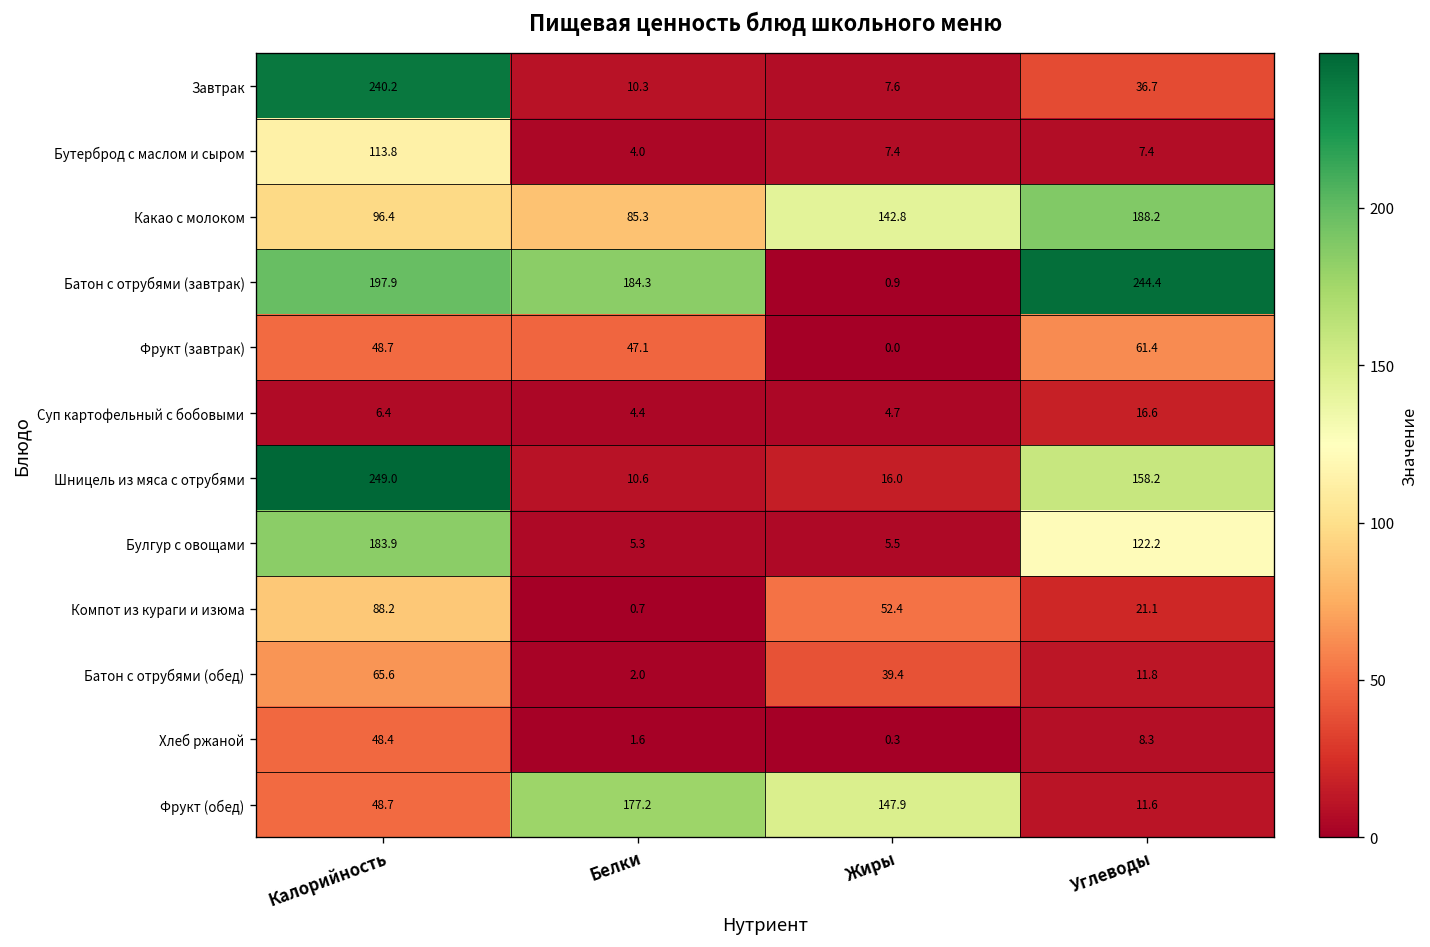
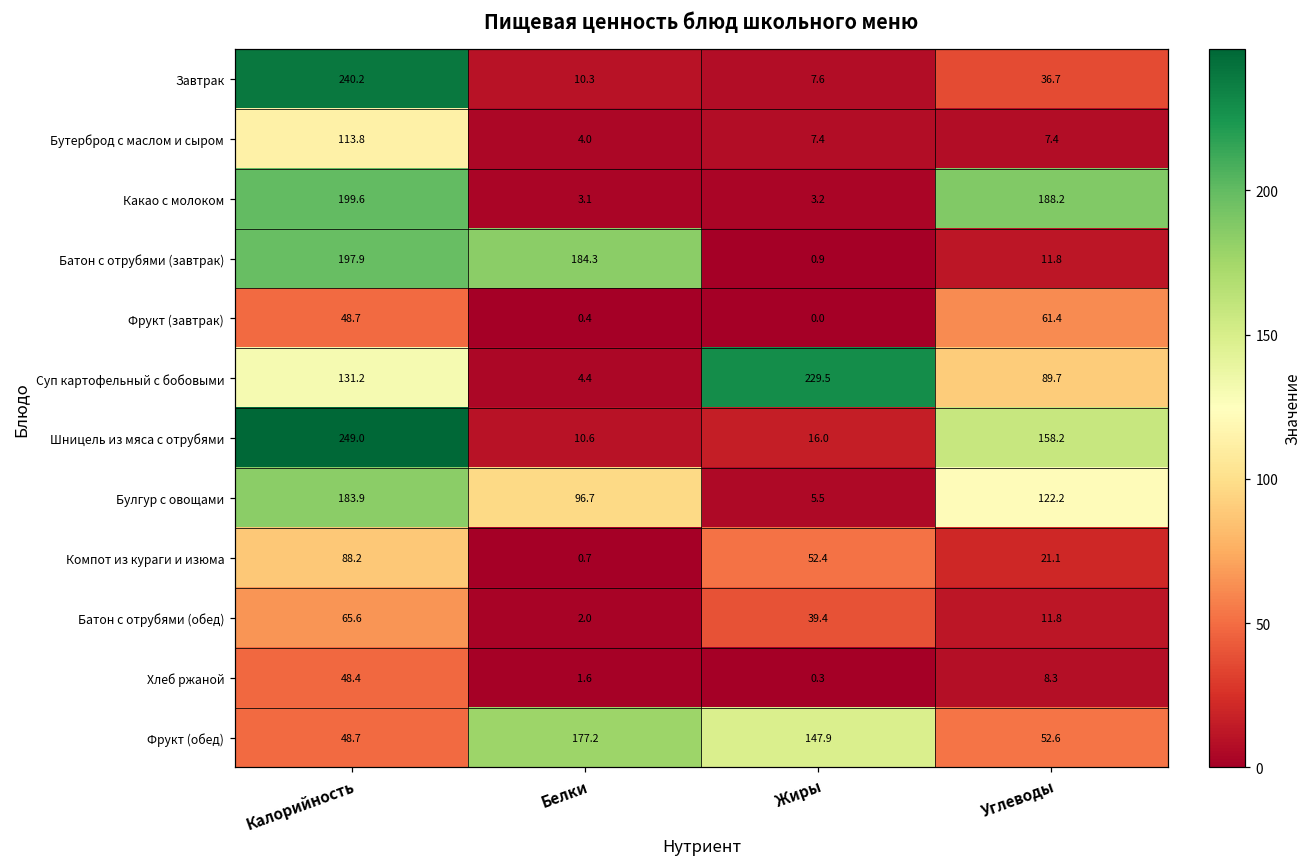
Какао с молоком, Калорийность: 96.4 -> 199.6
Какао с молоком, Белки: 85.3 -> 3.1
Какао с молоком, Жиры: 142.8 -> 3.2
Батон с отрубями (завтрак), Углеводы: 244.4 -> 11.8
Фрукт (завтрак), Белки: 47.1 -> 0.4
Суп картофельный с бобовыми, Калорийность: 6.4 -> 131.2
Суп картофельный с бобовыми, Жиры: 4.7 -> 229.5
Суп картофельный с бобовыми, Углеводы: 16.6 -> 89.7
Булгур с овощами, Белки: 5.3 -> 96.7
Фрукт (обед), Углеводы: 11.6 -> 52.6
